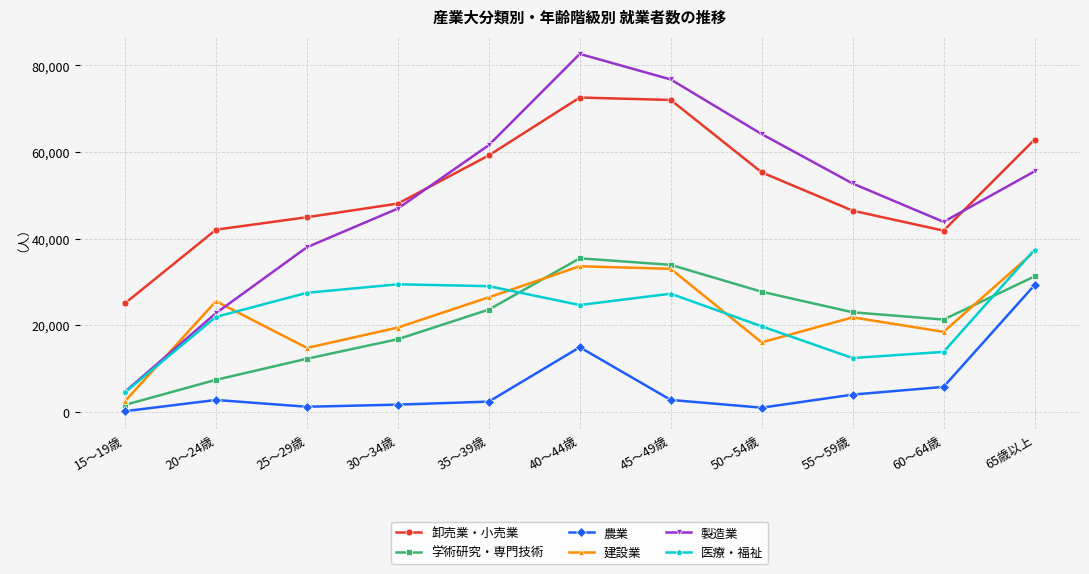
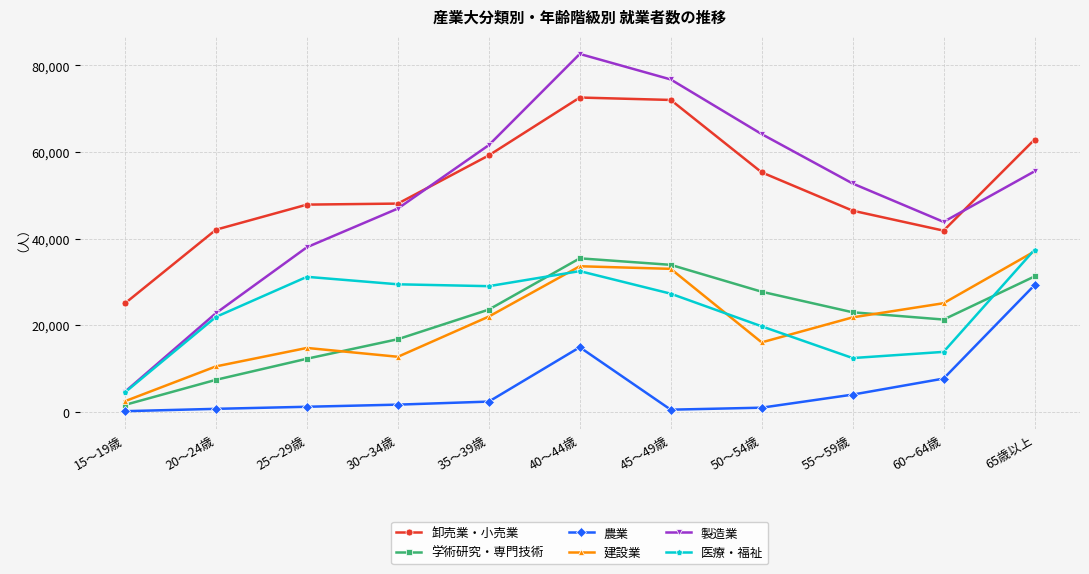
農業, 20～24歳: 3,000 -> 1,000
建設業, 20～24歳: 26,000 -> 10,000
卸売業・小売業, 25～29歳: 45,000 -> 48,000
医療・福祉, 25～29歳: 27,000 -> 31,000
建設業, 30～34歳: 19,000 -> 13,000
建設業, 35～39歳: 26,000 -> 22,000
医療・福祉, 40～44歳: 25,000 -> 32,000
農業, 45～49歳: 3,000 -> 0
農業, 60～64歳: 6,000 -> 8,000
建設業, 60～64歳: 18,000 -> 25,000
